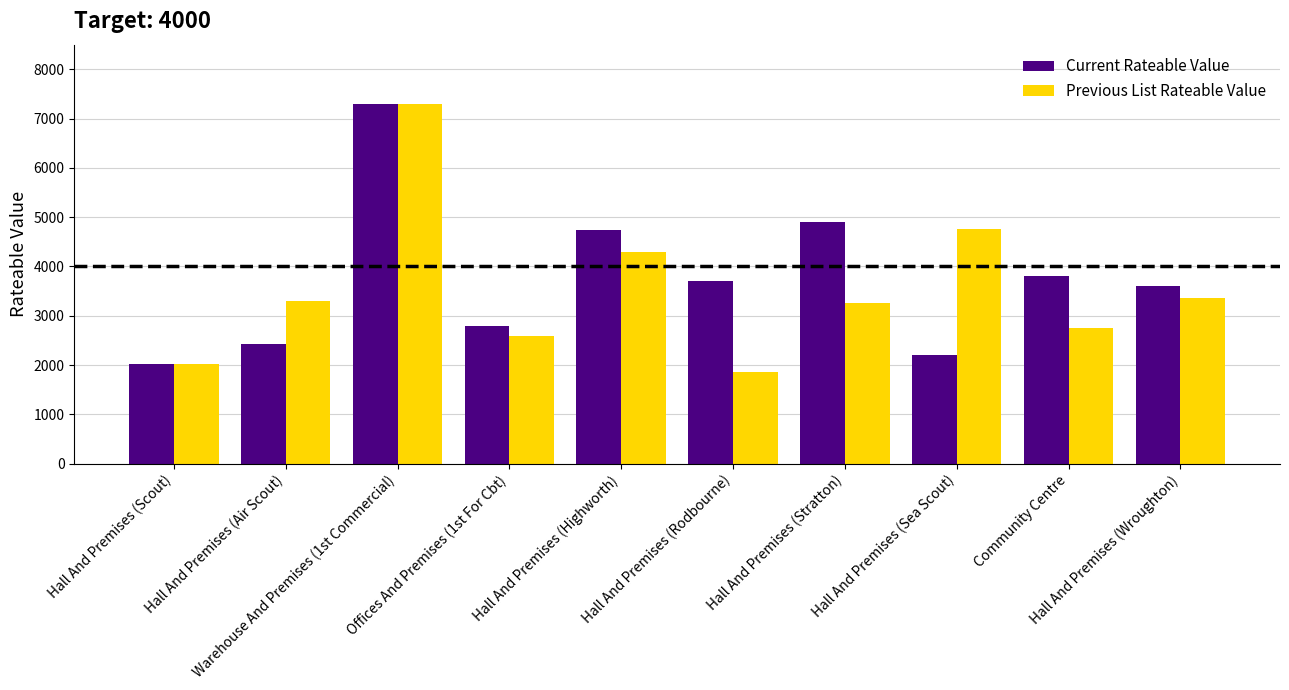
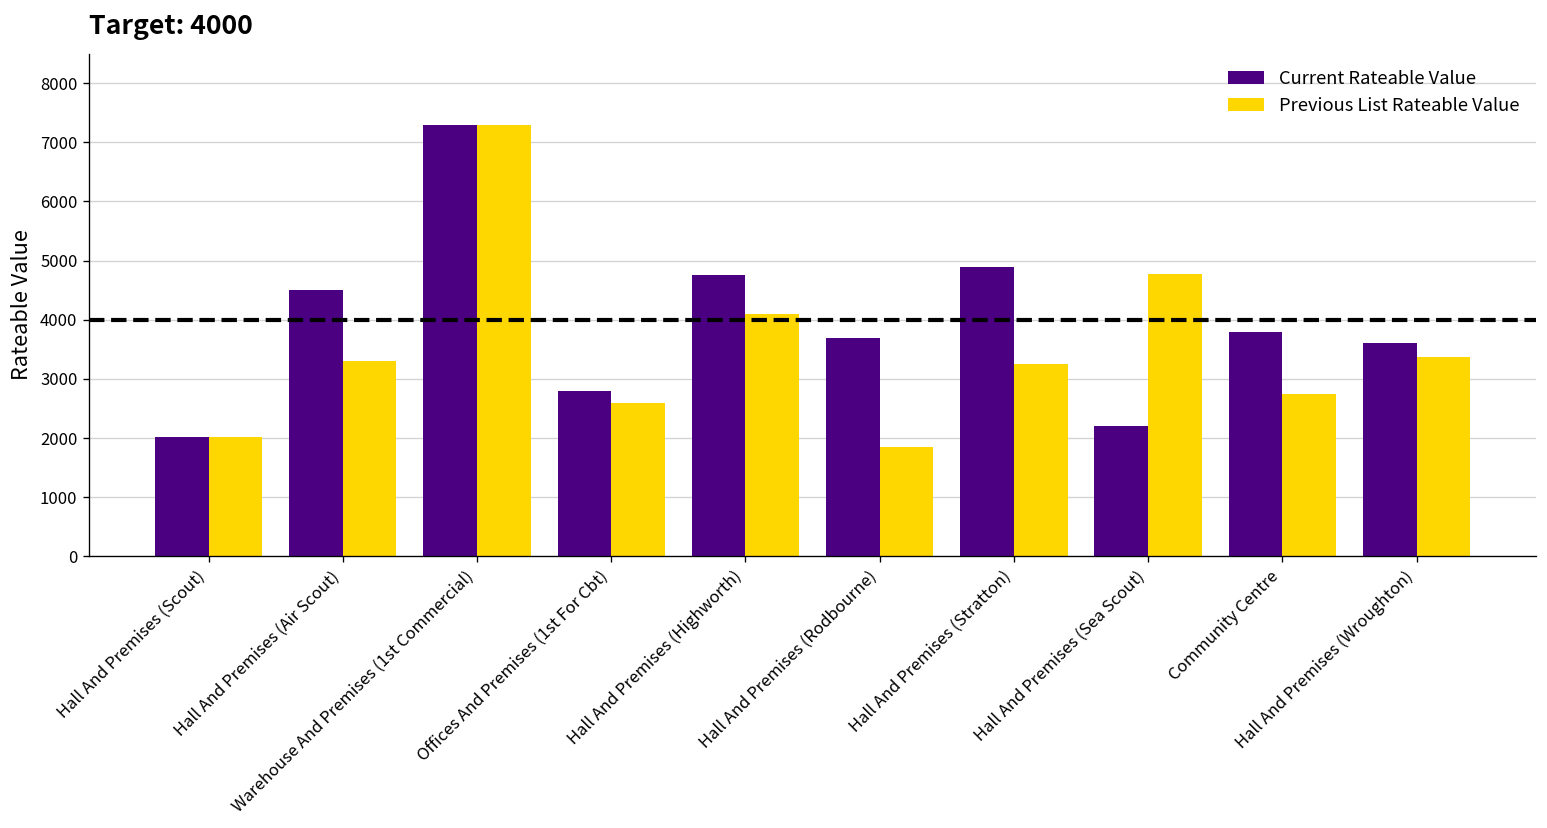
Current Rateable Value, Hall And Premises (Air Scout): 2400 -> 4500
Previous List Rateable Value, Hall And Premises (Highworth): 4300 -> 4100
